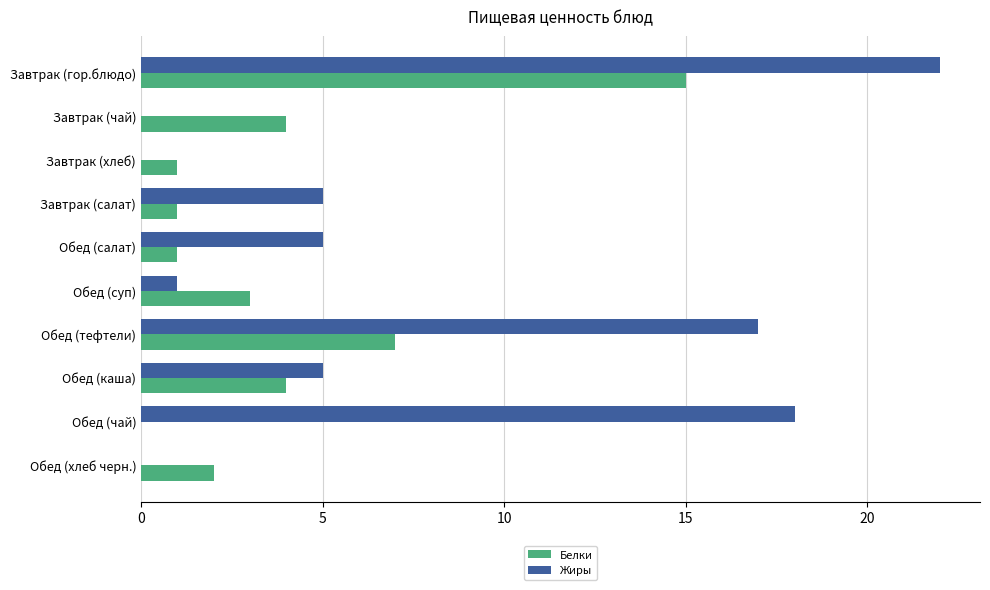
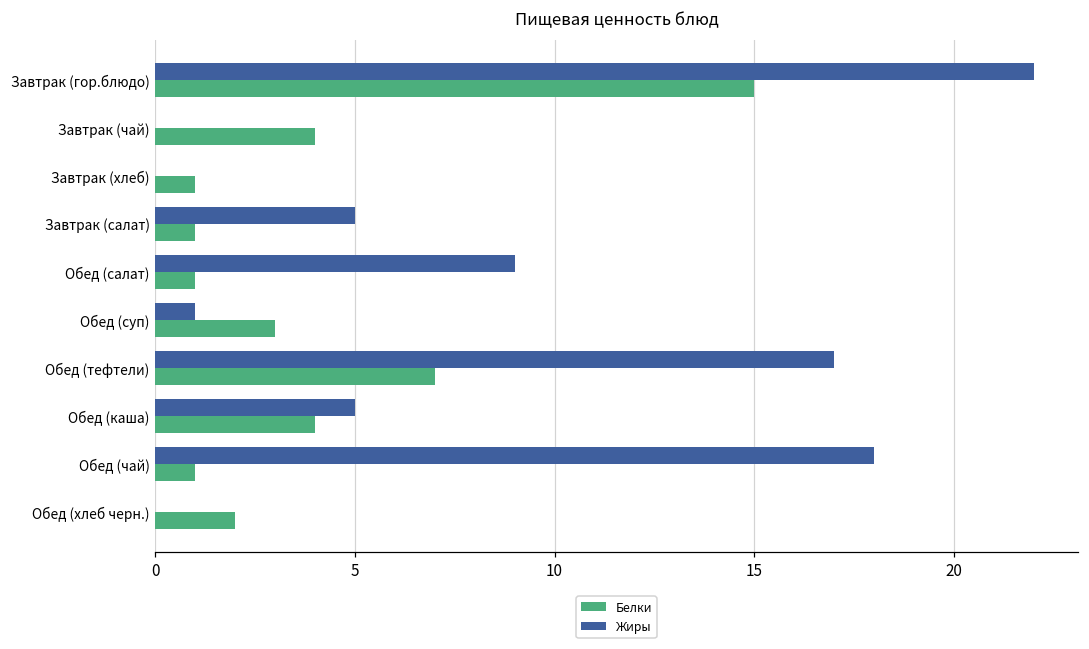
Жиры, Обед (салат): 5 -> 9
Белки, Обед (чай): 0 -> 1
